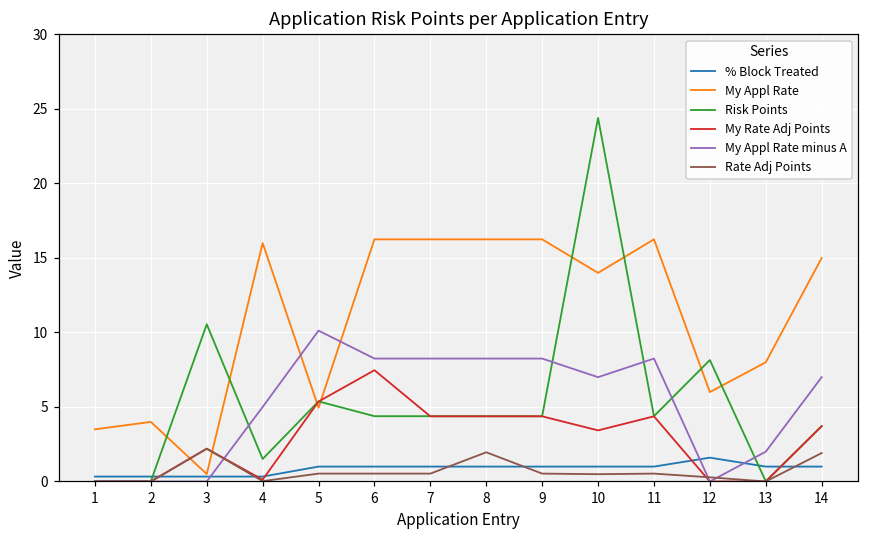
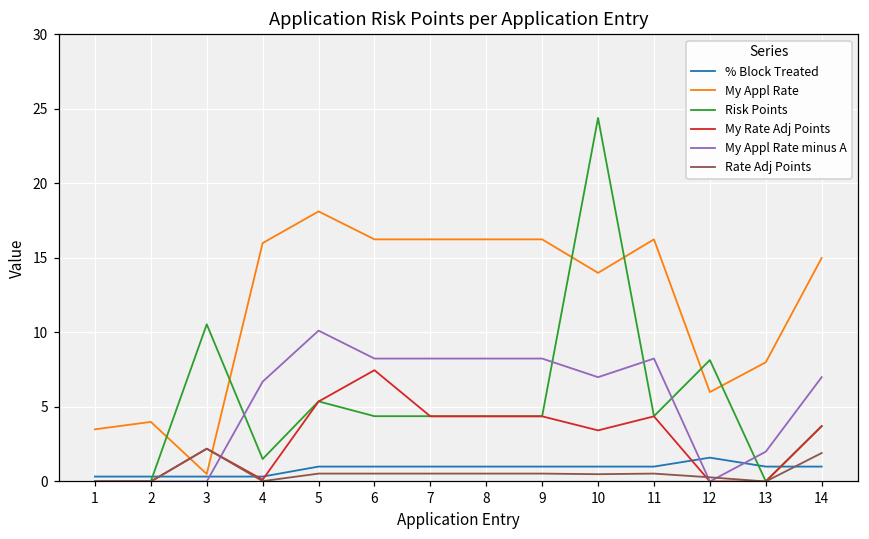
My Appl Rate minus A, 4: 5.0 -> 6.7
My Appl Rate, 5: 5.0 -> 18.1
Rate Adj Points, 8: 2.0 -> 0.5
